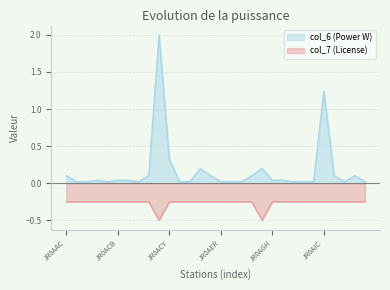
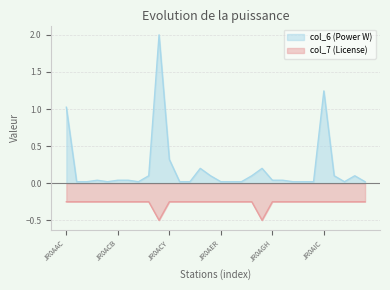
col_6 (Power W), JR0AAC: 0.1 -> 1.0
